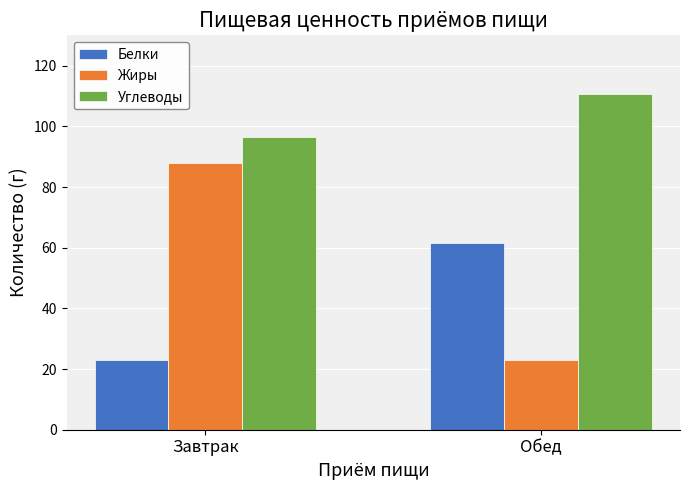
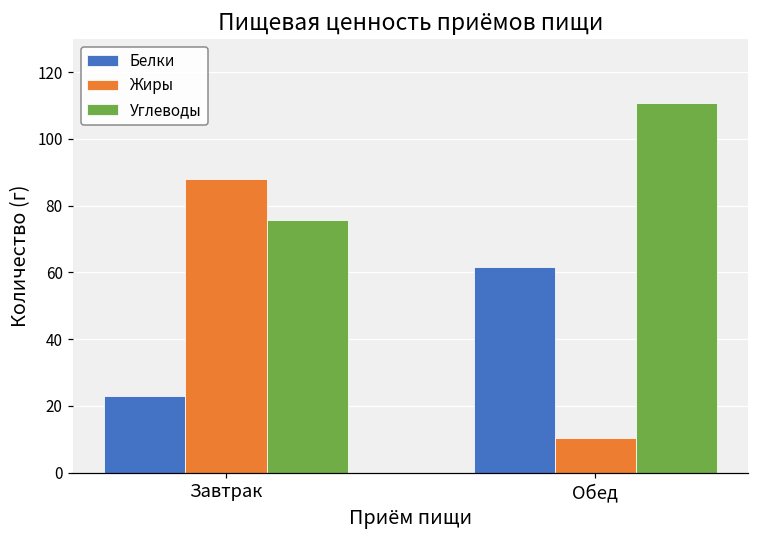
Углеводы, Завтрак: 97 -> 76
Жиры, Обед: 23 -> 10
